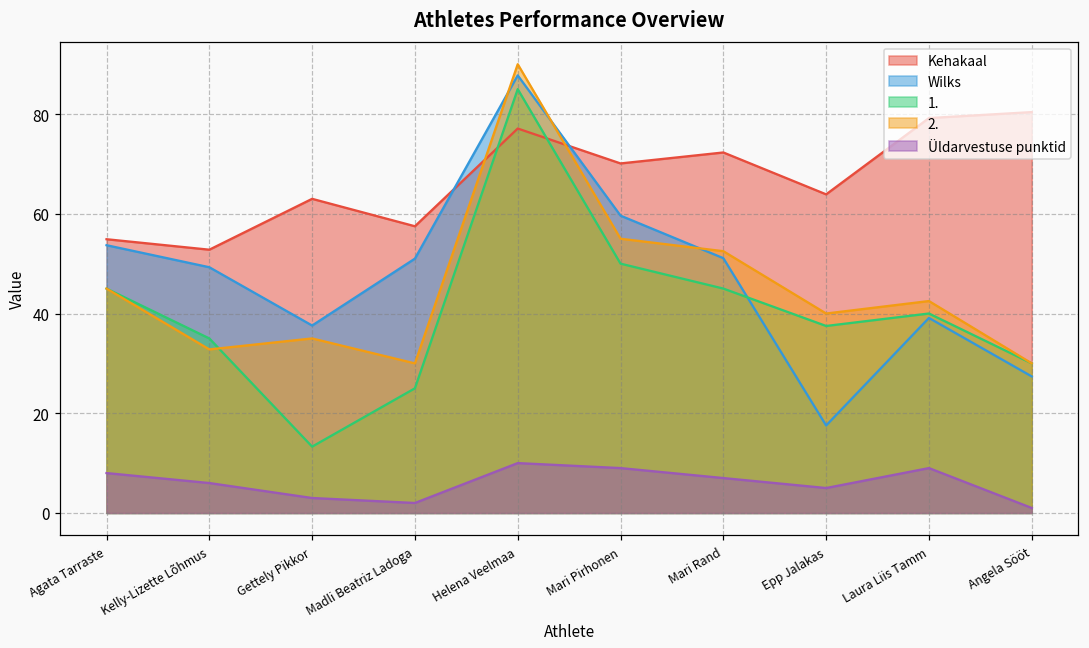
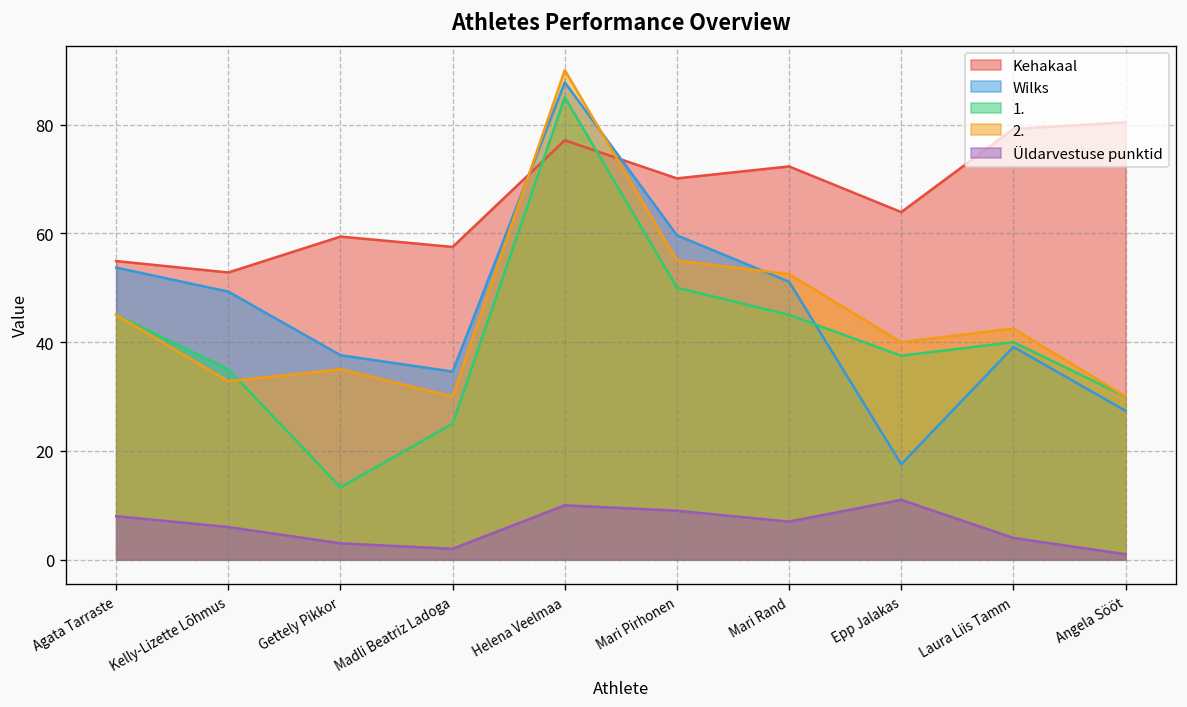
Kehakaal, Gettely Pikkor: 63 -> 59
Wilks, Madli Beatriz Ladoga: 51 -> 35
Üldarvestuse punktid, Epp Jalakas: 5 -> 11
Üldarvestuse punktid, Laura Liis Tamm: 9 -> 4
